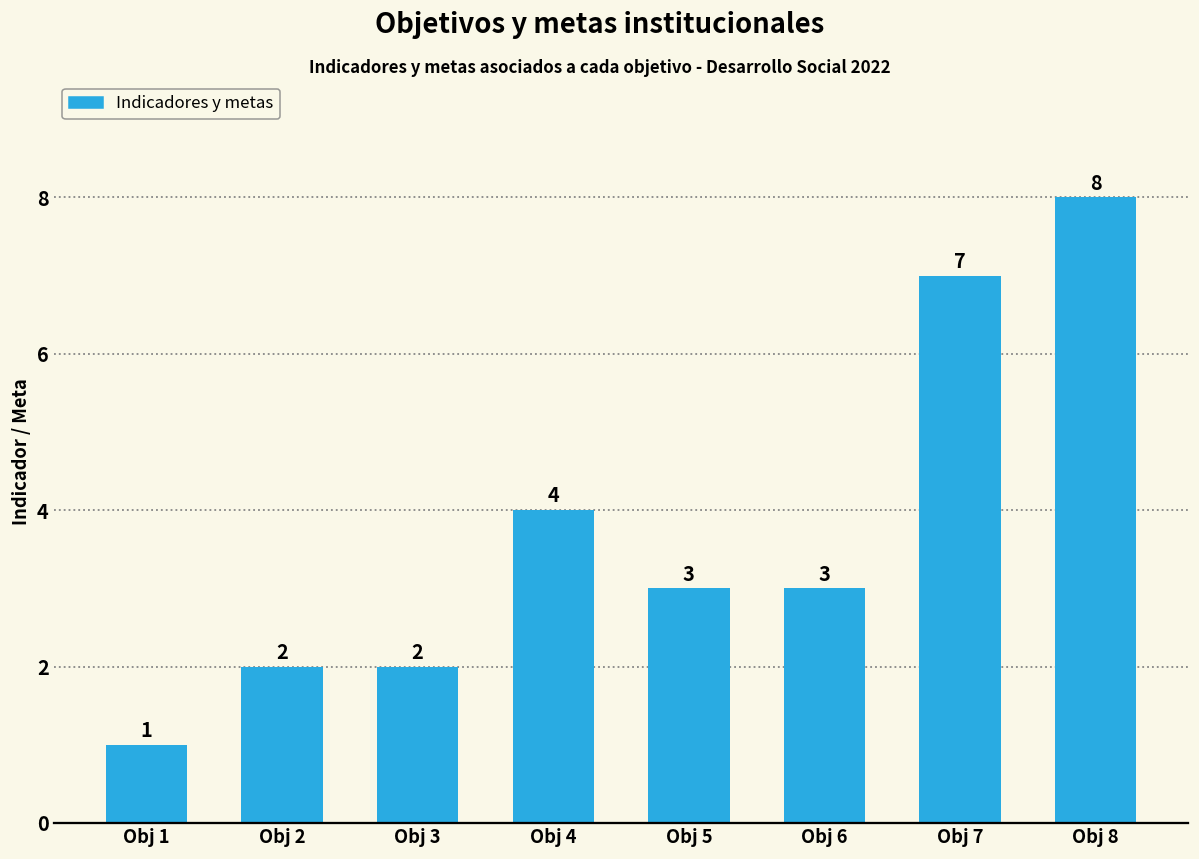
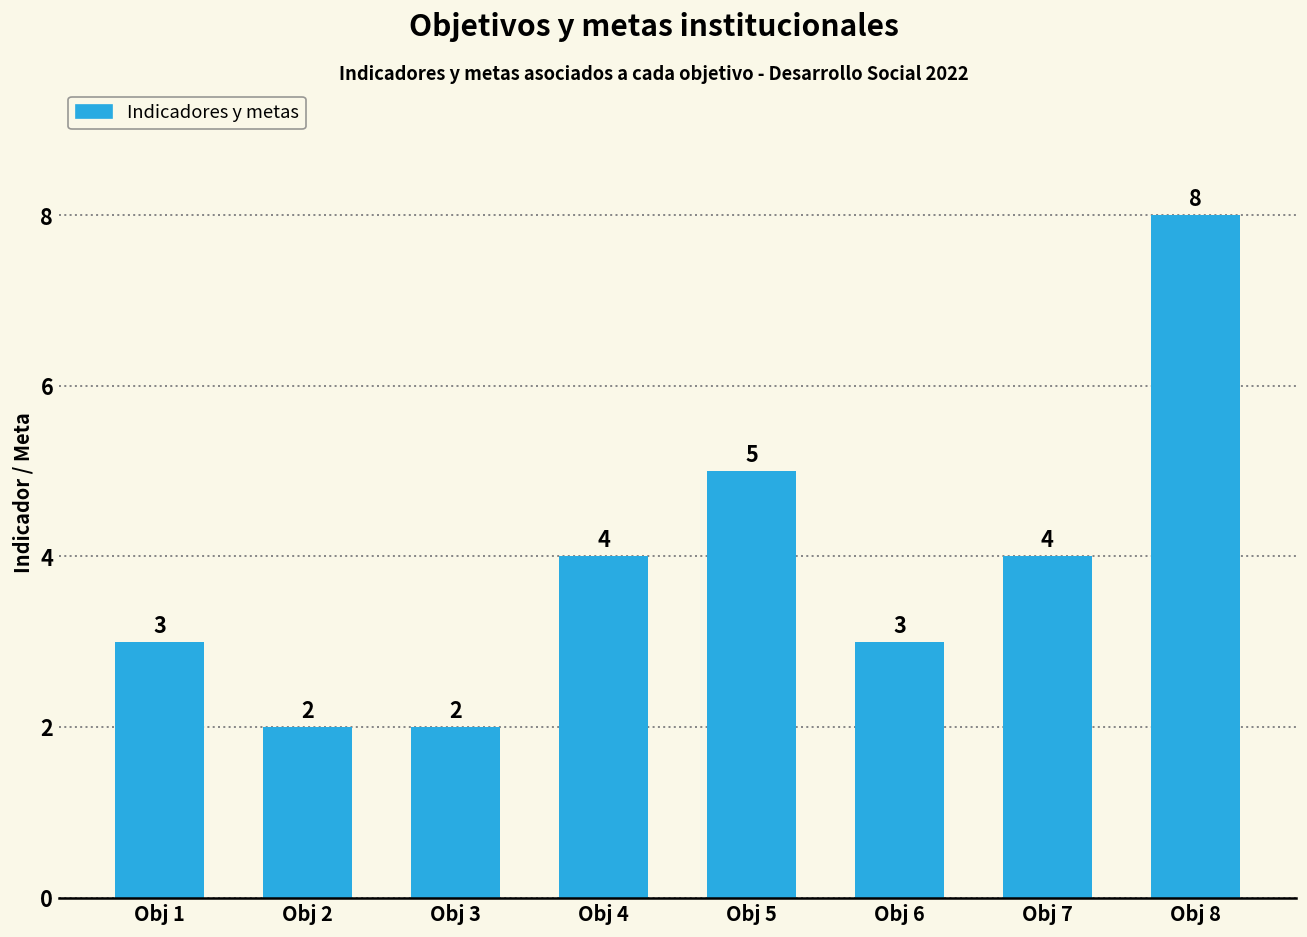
Obj 1: 1 -> 3
Obj 5: 3 -> 5
Obj 7: 7 -> 4
